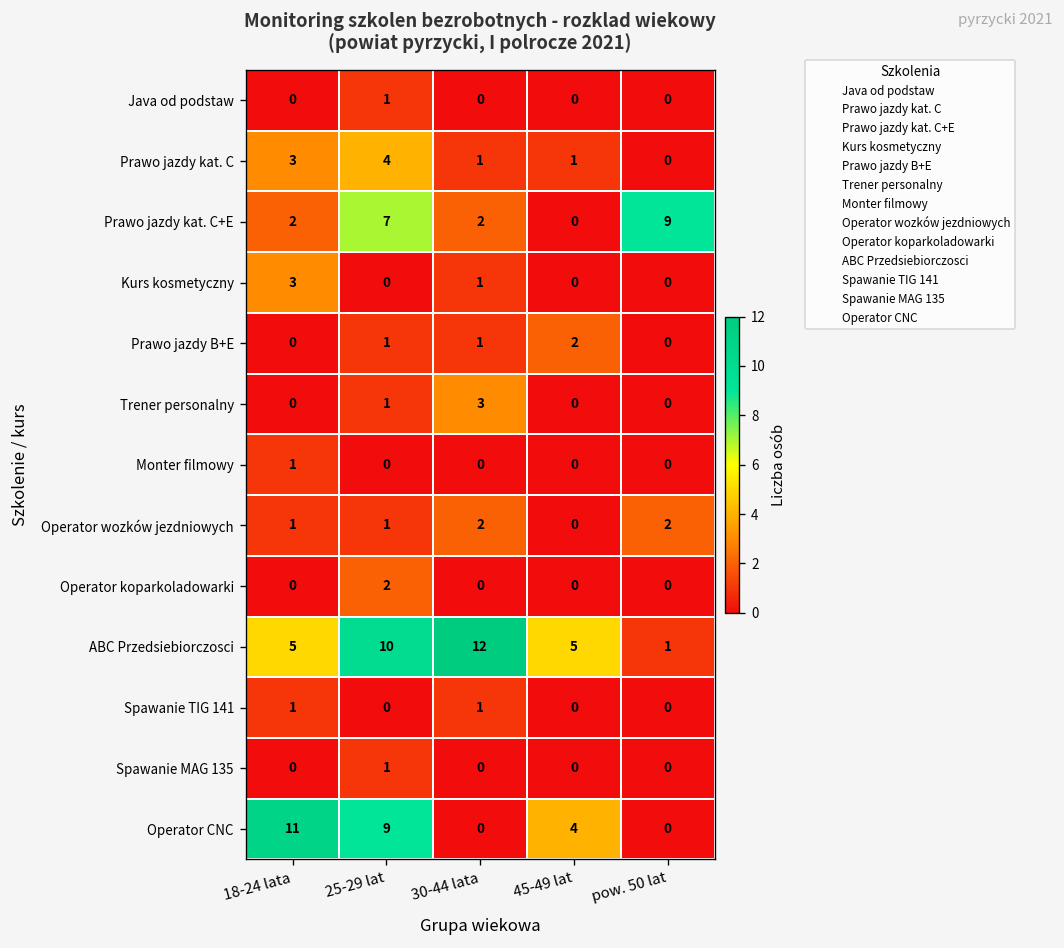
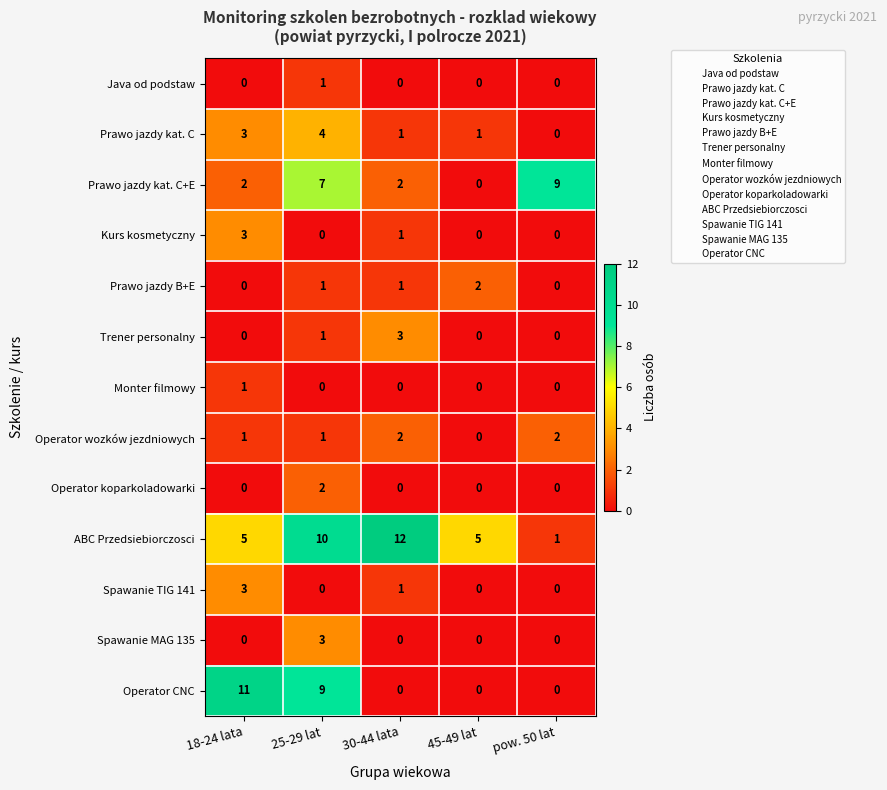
Spawanie TIG 141, 18-24 lata: 1 -> 3
Spawanie MAG 135, 25-29 lat: 1 -> 3
Operator CNC, 45-49 lat: 4 -> 0
